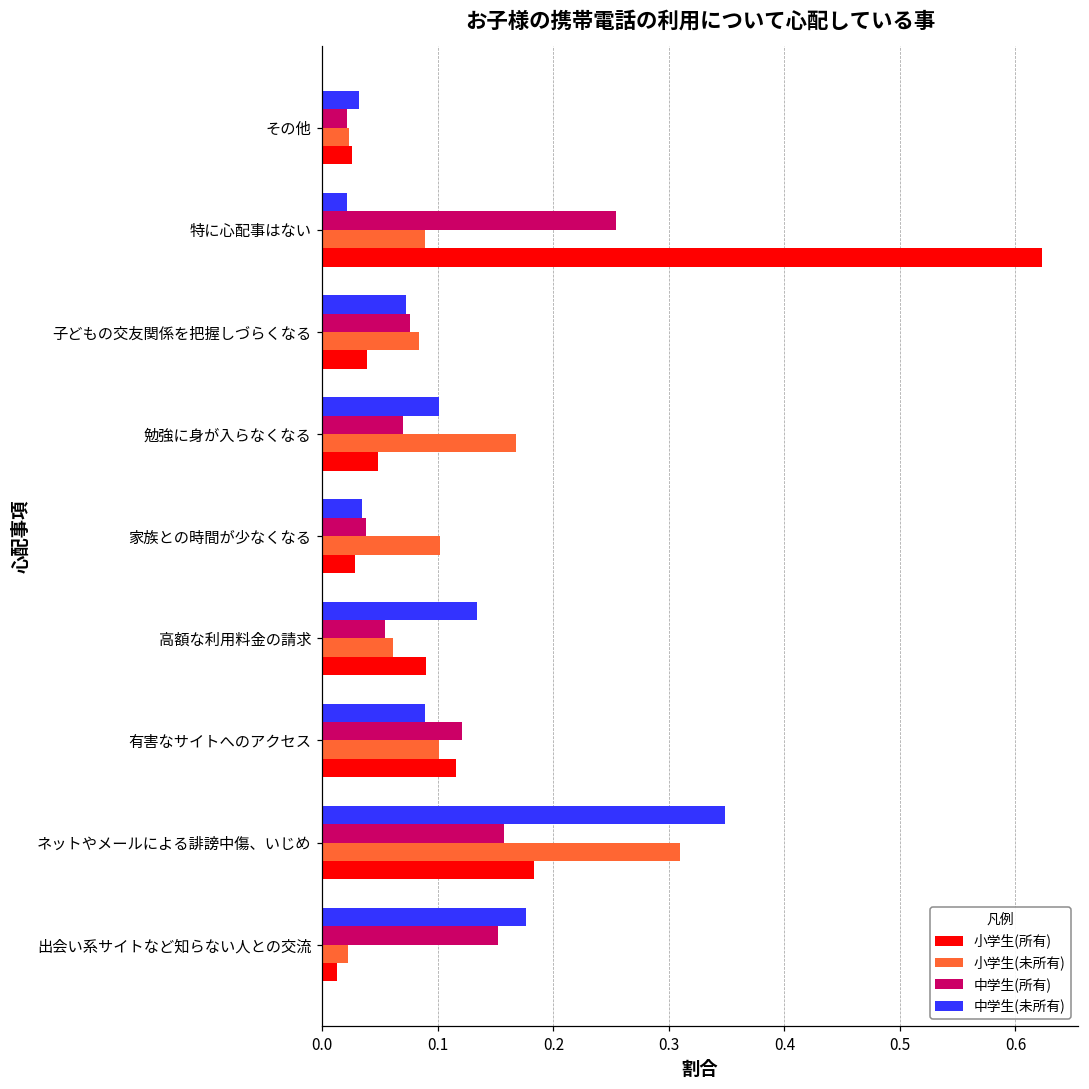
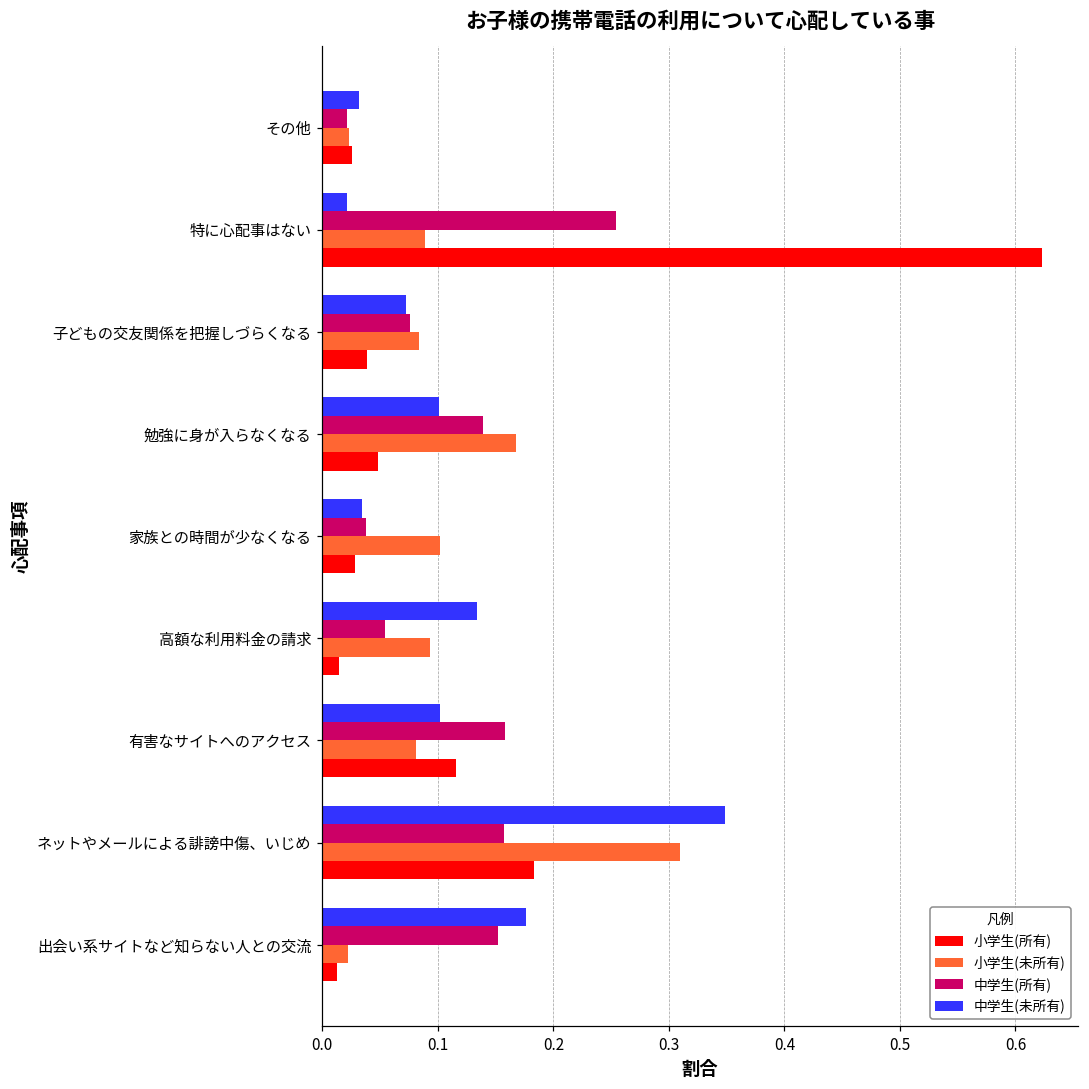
中学生(所有), 勉強に身が入らなくなる: 0.070 -> 0.139
小学生(未所有), 高額な利用料金の請求: 0.061 -> 0.093
小学生(所有), 高額な利用料金の請求: 0.090 -> 0.014
中学生(未所有), 有害なサイトへのアクセス: 0.089 -> 0.102
中学生(所有), 有害なサイトへのアクセス: 0.121 -> 0.158
小学生(未所有), 有害なサイトへのアクセス: 0.101 -> 0.081
